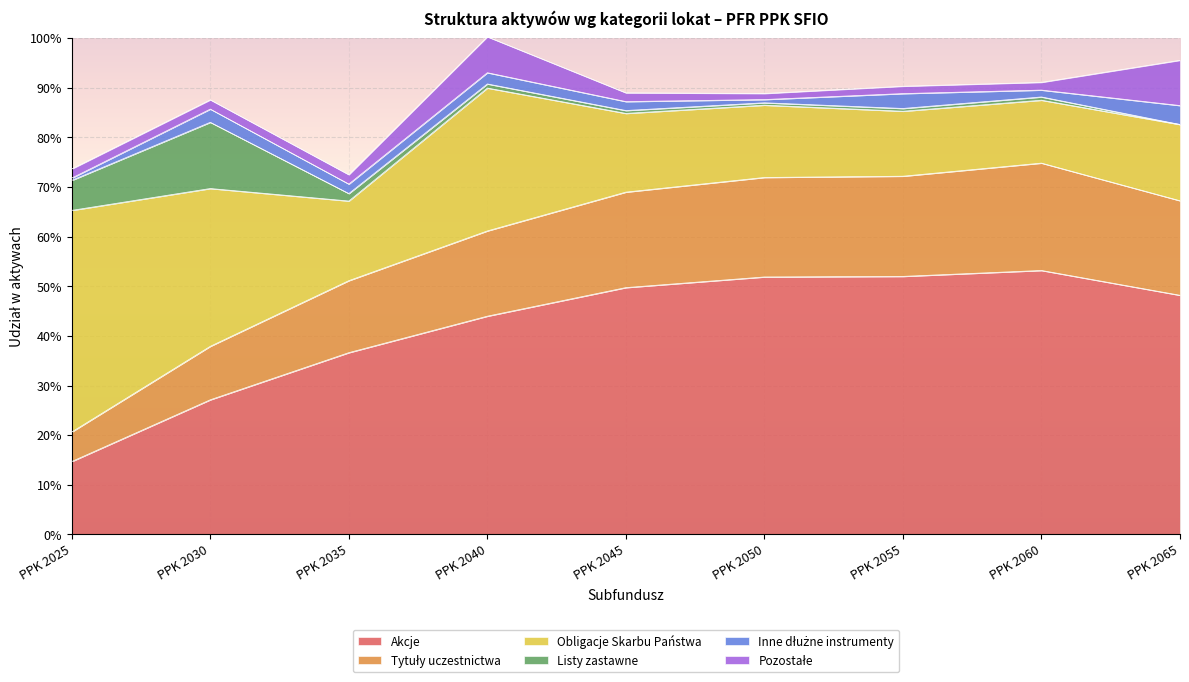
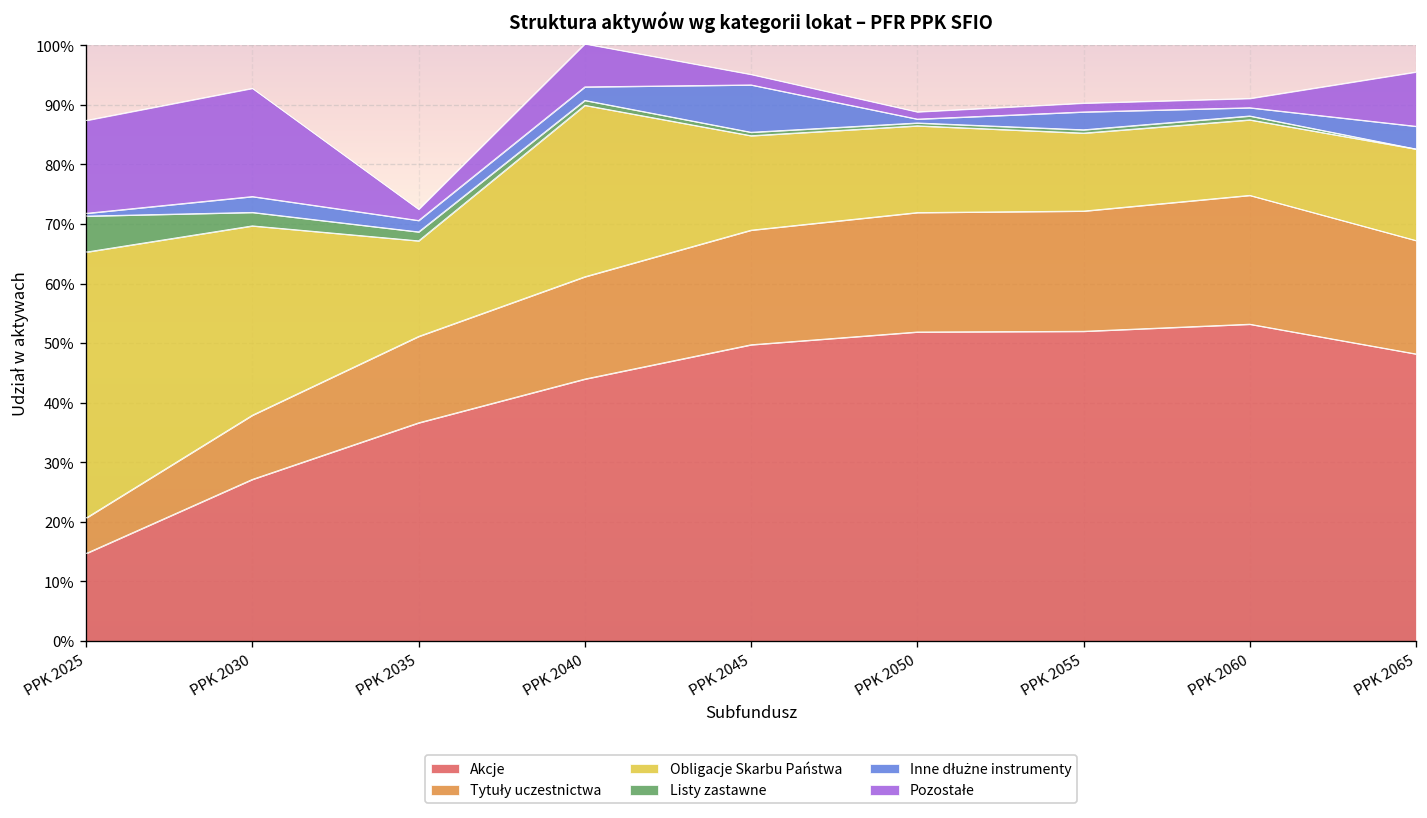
Pozostałe, PPK 2025: 2% -> 16%
Listy zastawne, PPK 2030: 13% -> 2%
Pozostałe, PPK 2030: 2% -> 18%
Inne dłużne instrumenty, PPK 2045: 2% -> 8%
